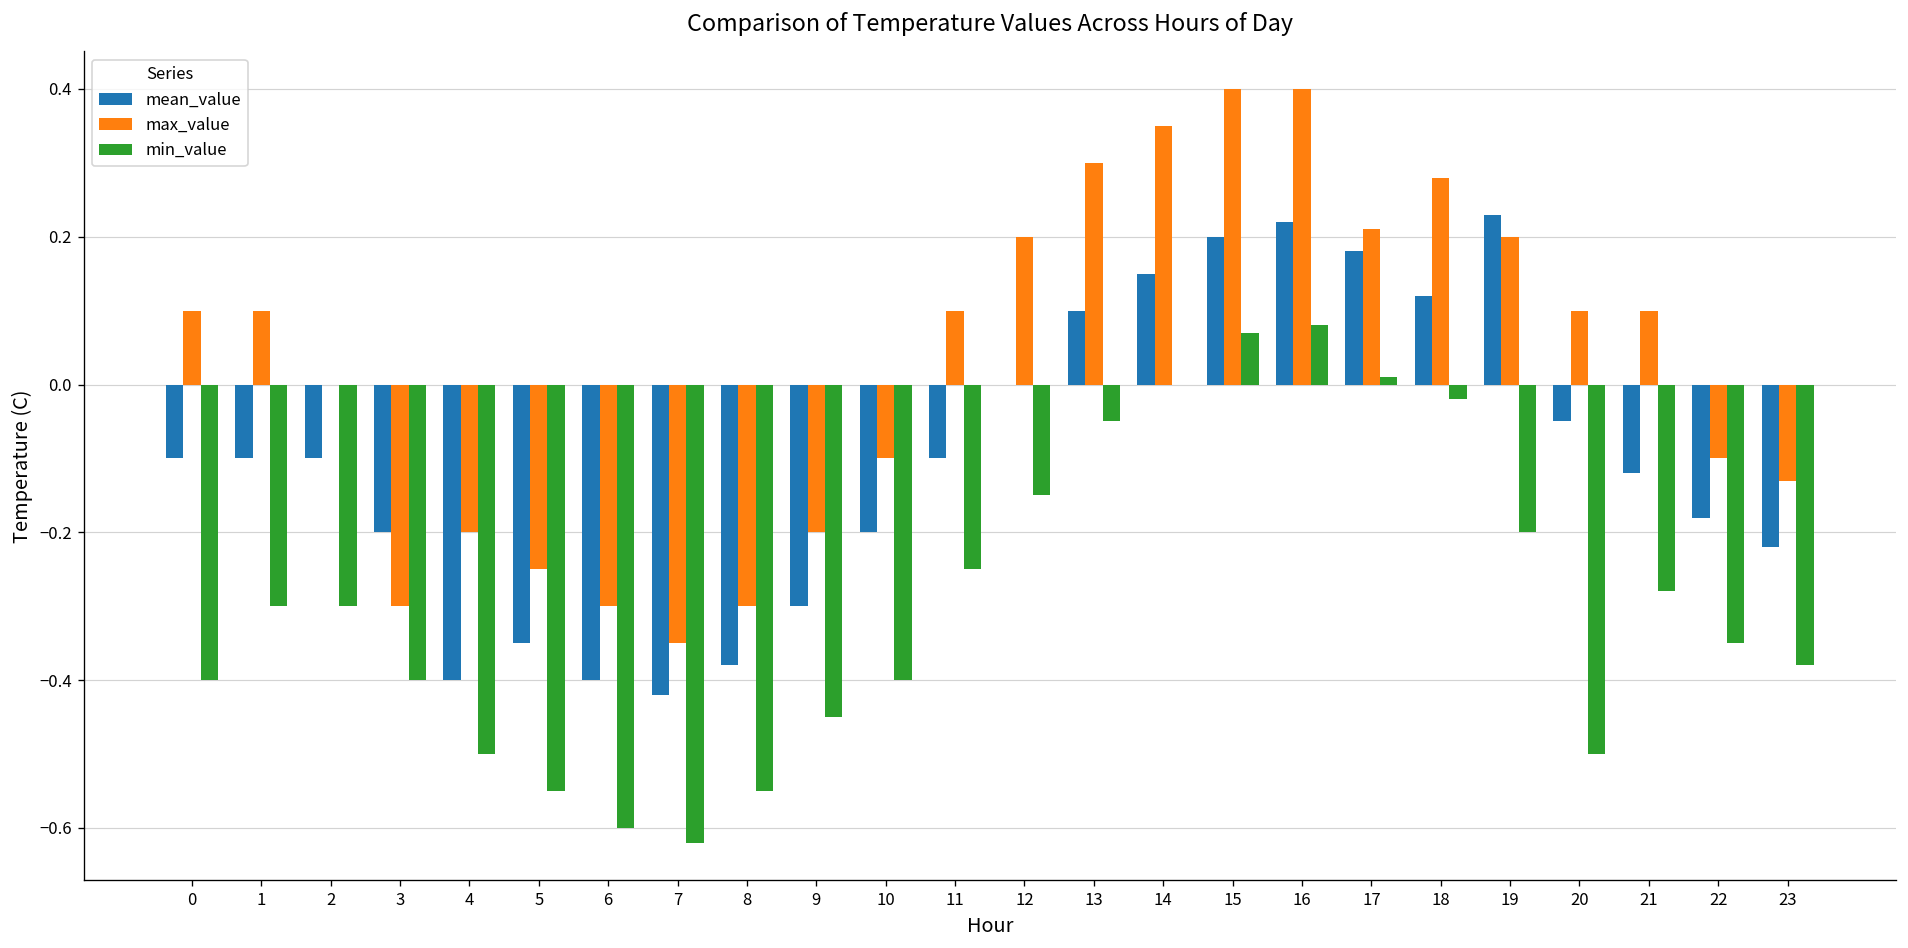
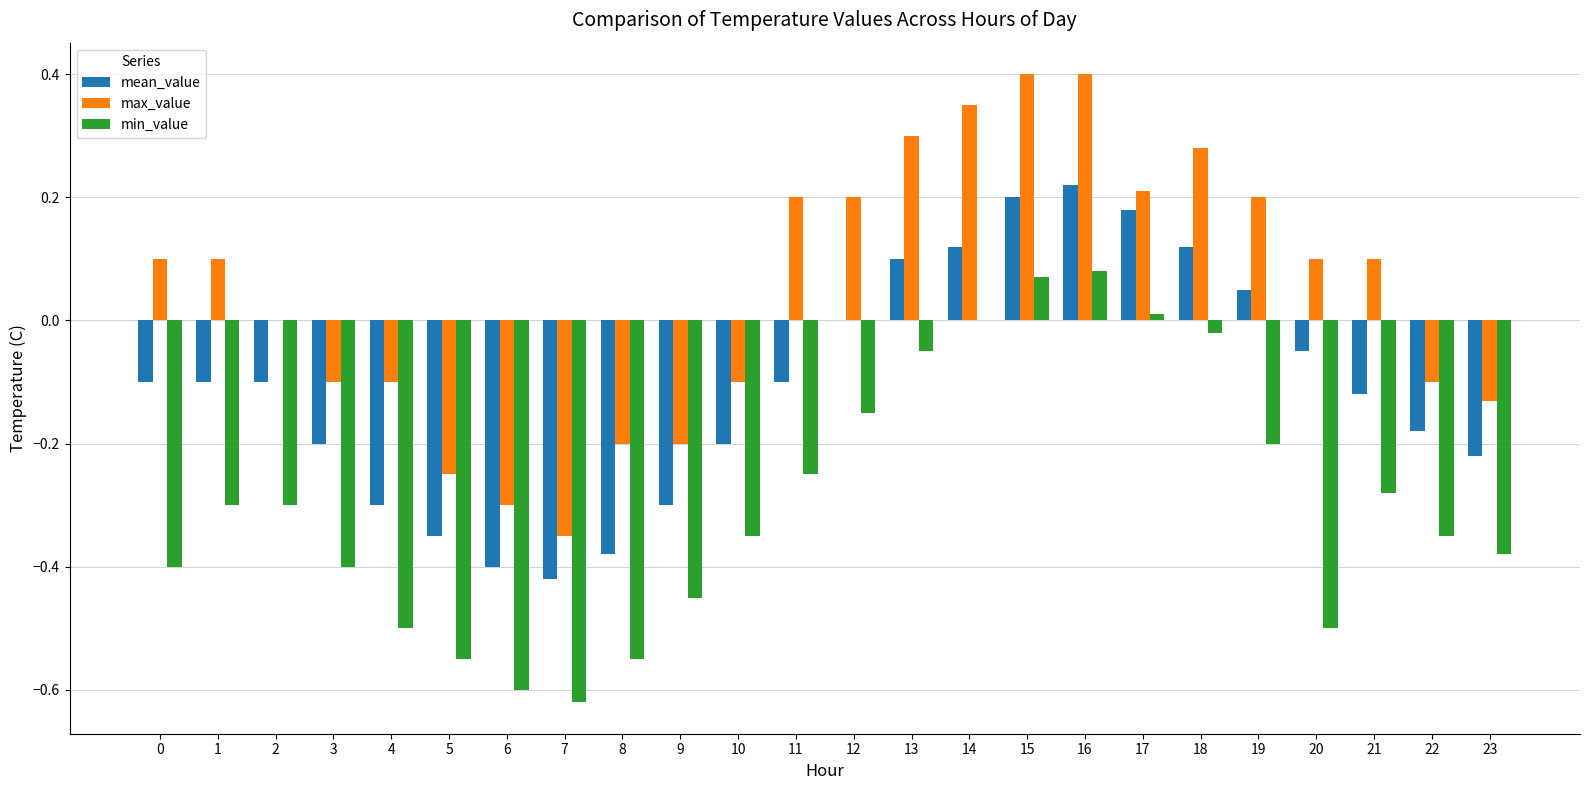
max_value, 3: -0.3 -> -0.1
mean_value, 4: -0.4 -> -0.3
max_value, 4: -0.2 -> -0.1
max_value, 8: -0.3 -> -0.2
min_value, 10: -0.40 -> -0.35
max_value, 11: 0.1 -> 0.2
mean_value, 14: 0.15 -> 0.12
mean_value, 19: 0.23 -> 0.05
